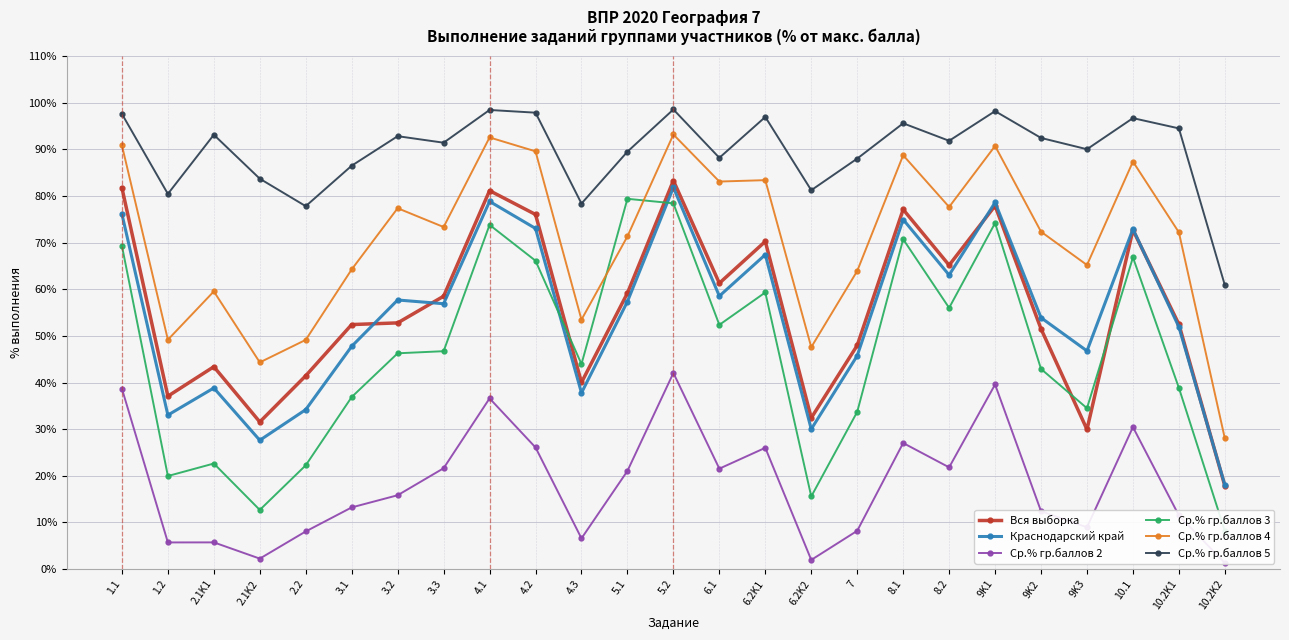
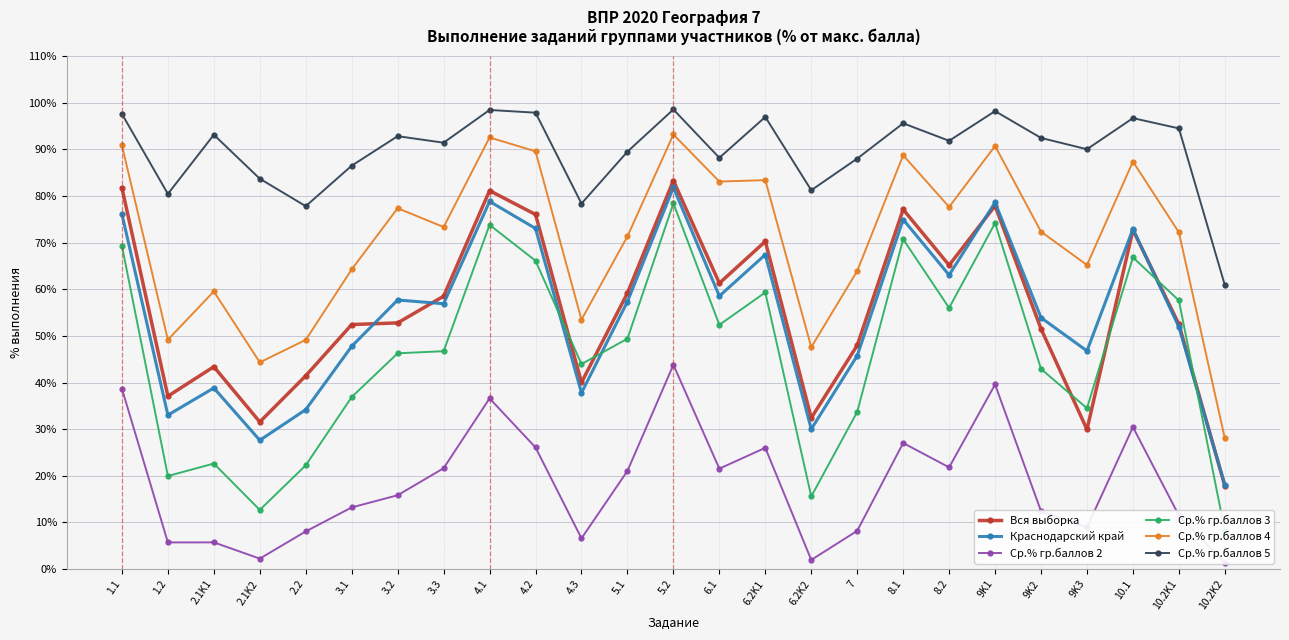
Ср.% гр.баллов 3, 5.1: 79% -> 49%
Ср.% гр.баллов 2, 5.2: 42% -> 44%
Ср.% гр.баллов 3, 10.2K1: 39% -> 58%
